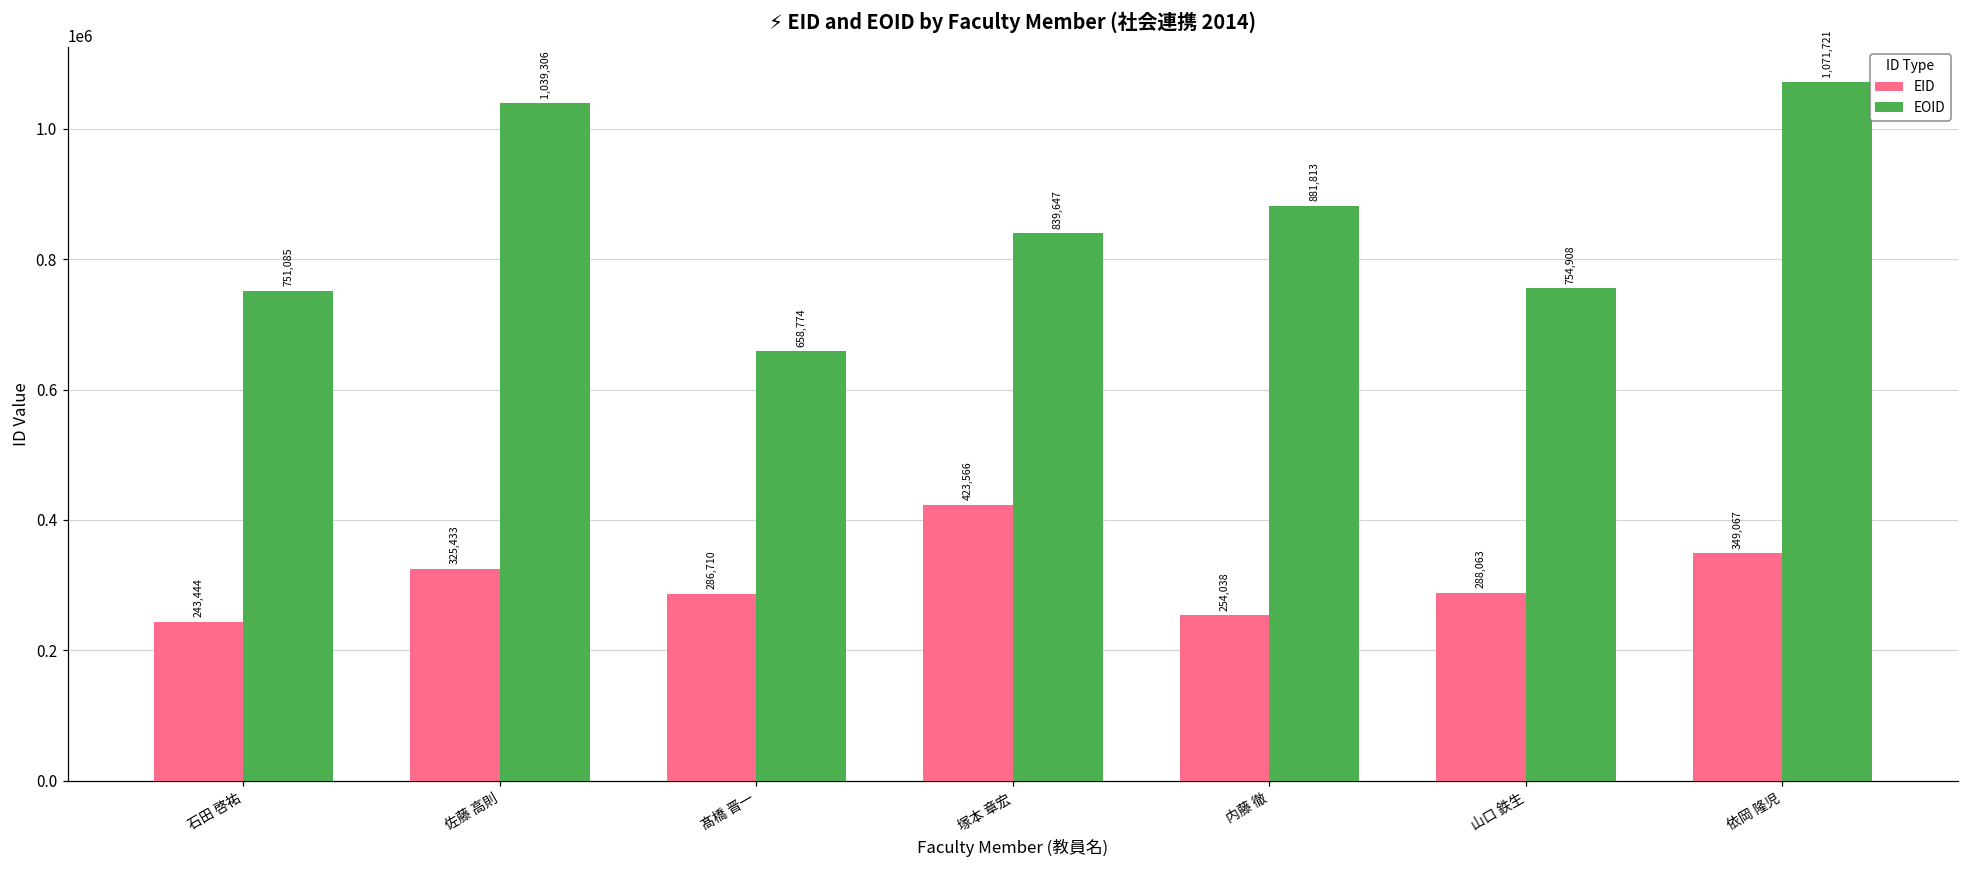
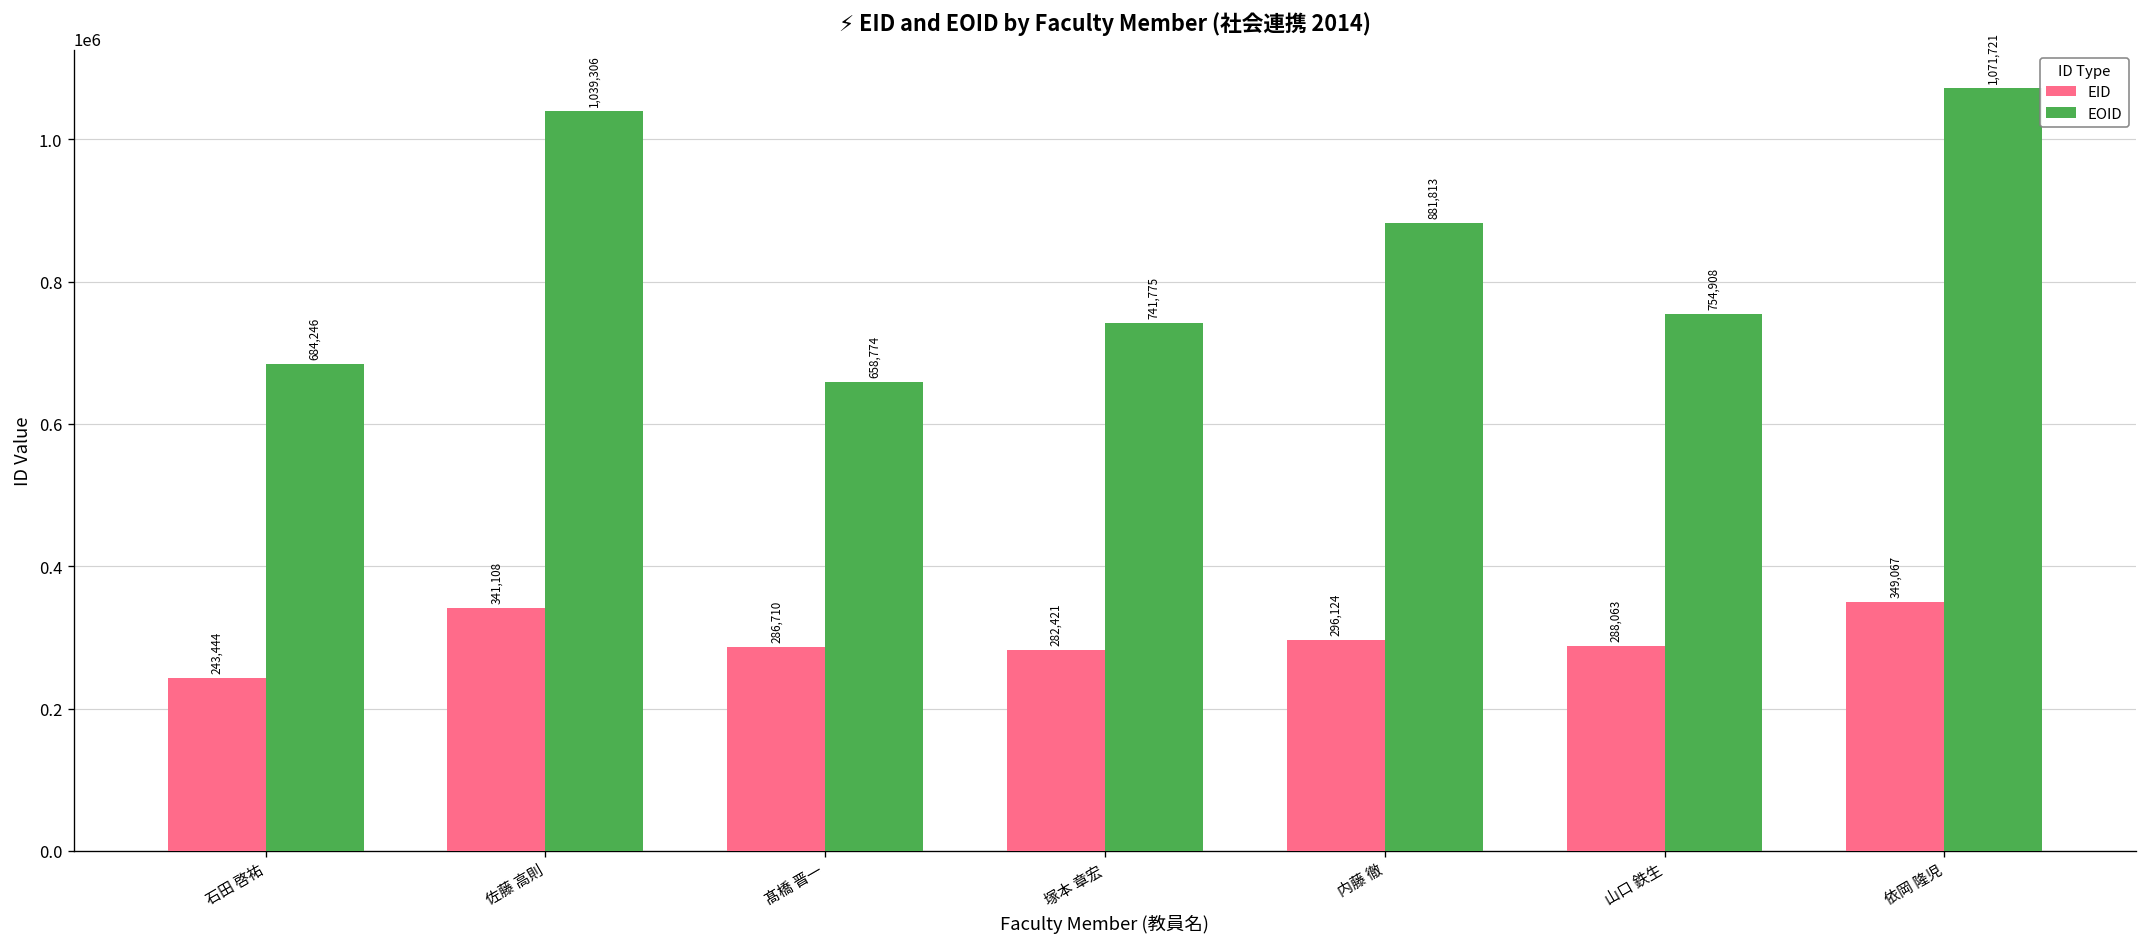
EOID, 石田 啓祐: 751,085 -> 684,246
EID, 佐藤 高則: 325,433 -> 341,108
EID, 塚本 章宏: 423,566 -> 282,421
EOID, 塚本 章宏: 839,647 -> 741,775
EID, 内藤 徹: 254,038 -> 296,124
